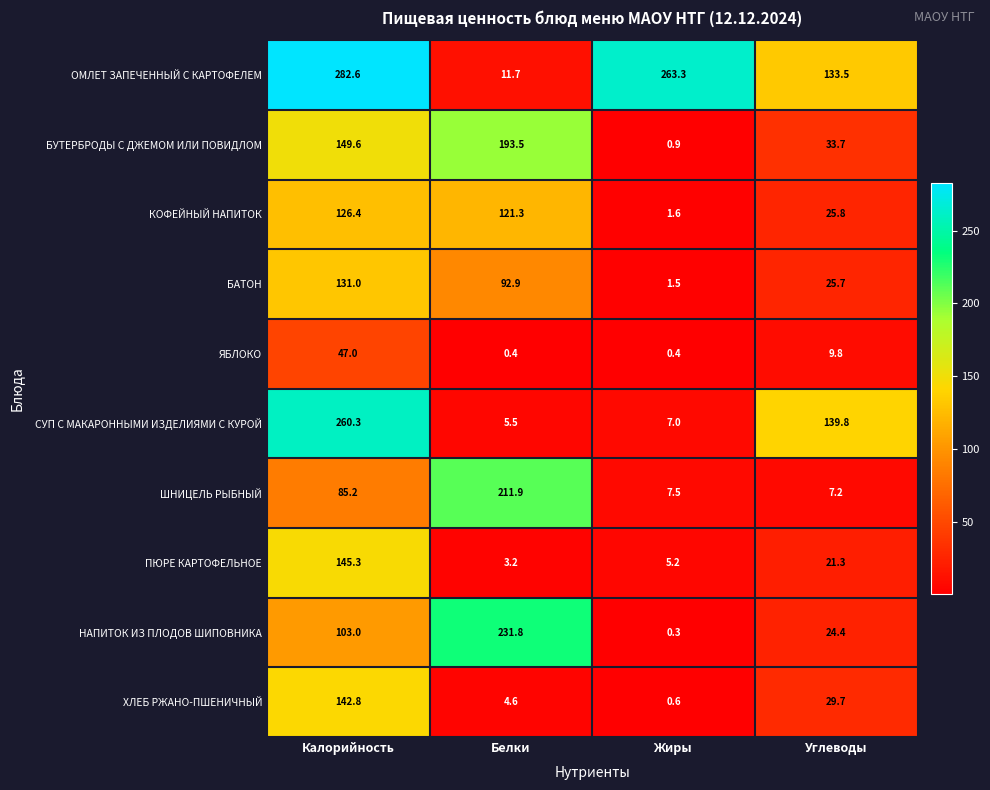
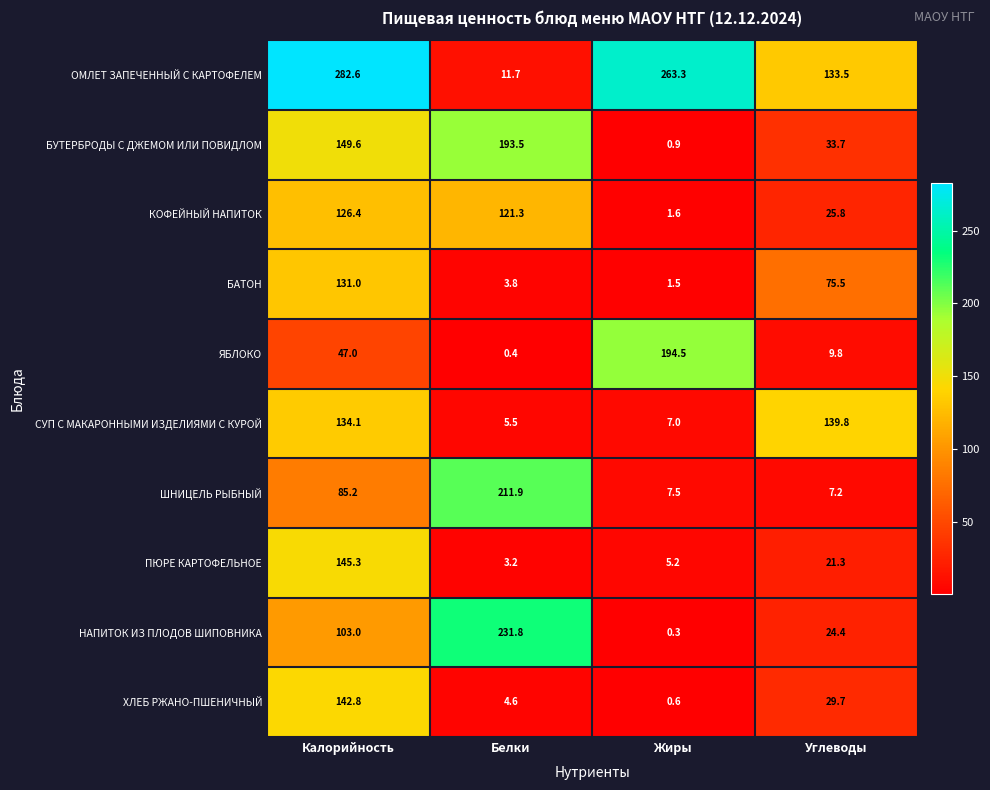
БАТОН, Белки: 92.9 -> 3.8
БАТОН, Углеводы: 25.7 -> 75.5
ЯБЛОКО, Жиры: 0.4 -> 194.5
СУП С МАКАРОННЫМИ ИЗДЕЛИЯМИ С КУРОЙ, Калорийность: 260.3 -> 134.1
